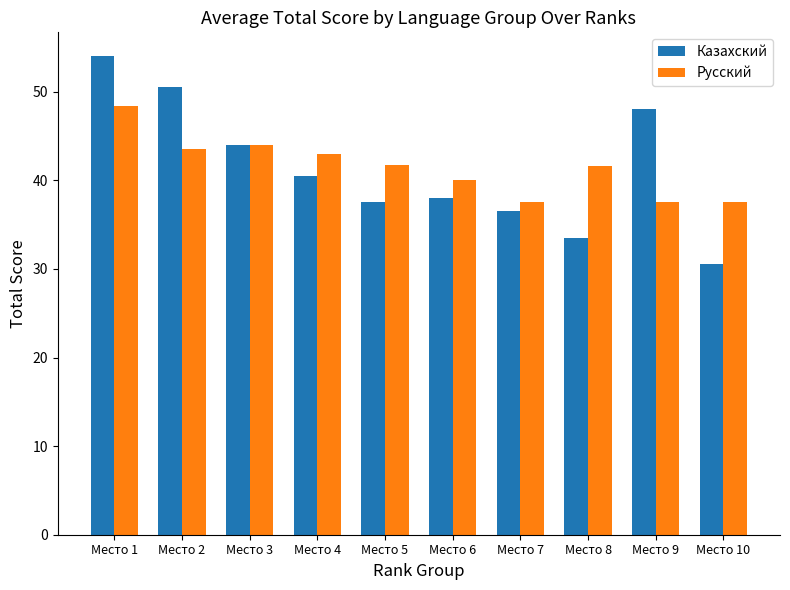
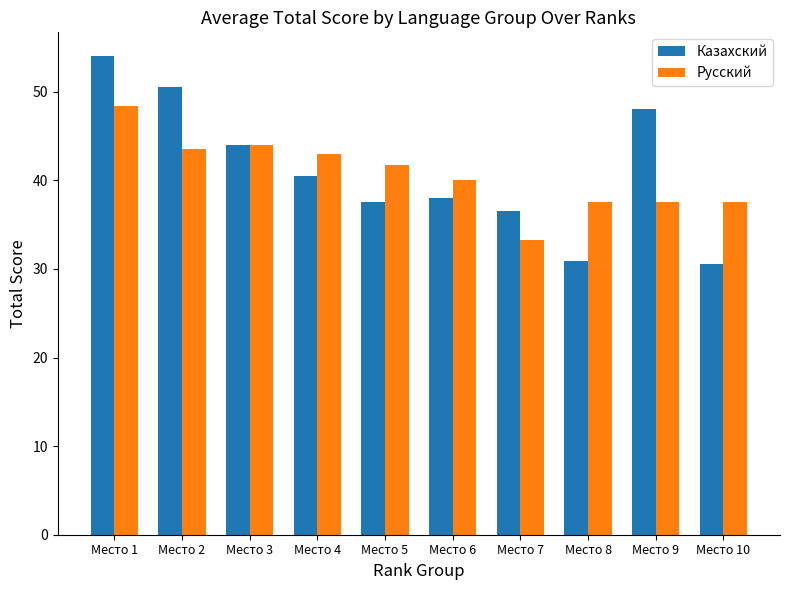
Русский, Место 7: 38 -> 33
Казахский, Место 8: 34 -> 31
Русский, Место 8: 42 -> 38
